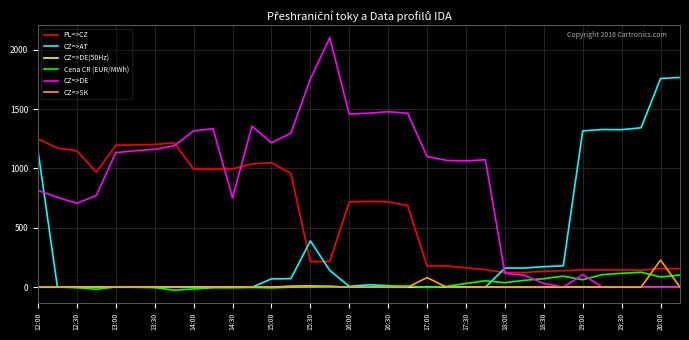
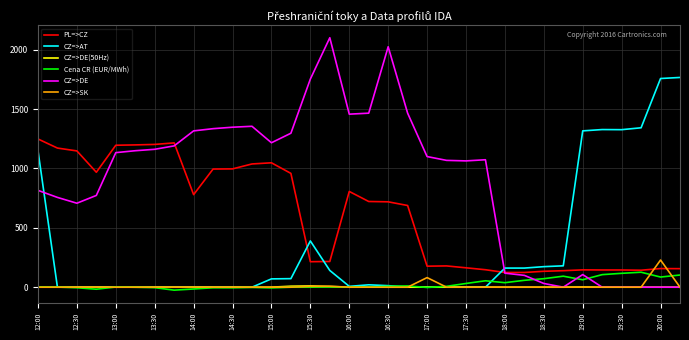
PL=>CZ, 14:00: 990 -> 780
CZ=>DE, 14:30: 750 -> 1350
PL=>CZ, 16:00: 720 -> 810
CZ=>DE, 16:30: 1480 -> 2030
